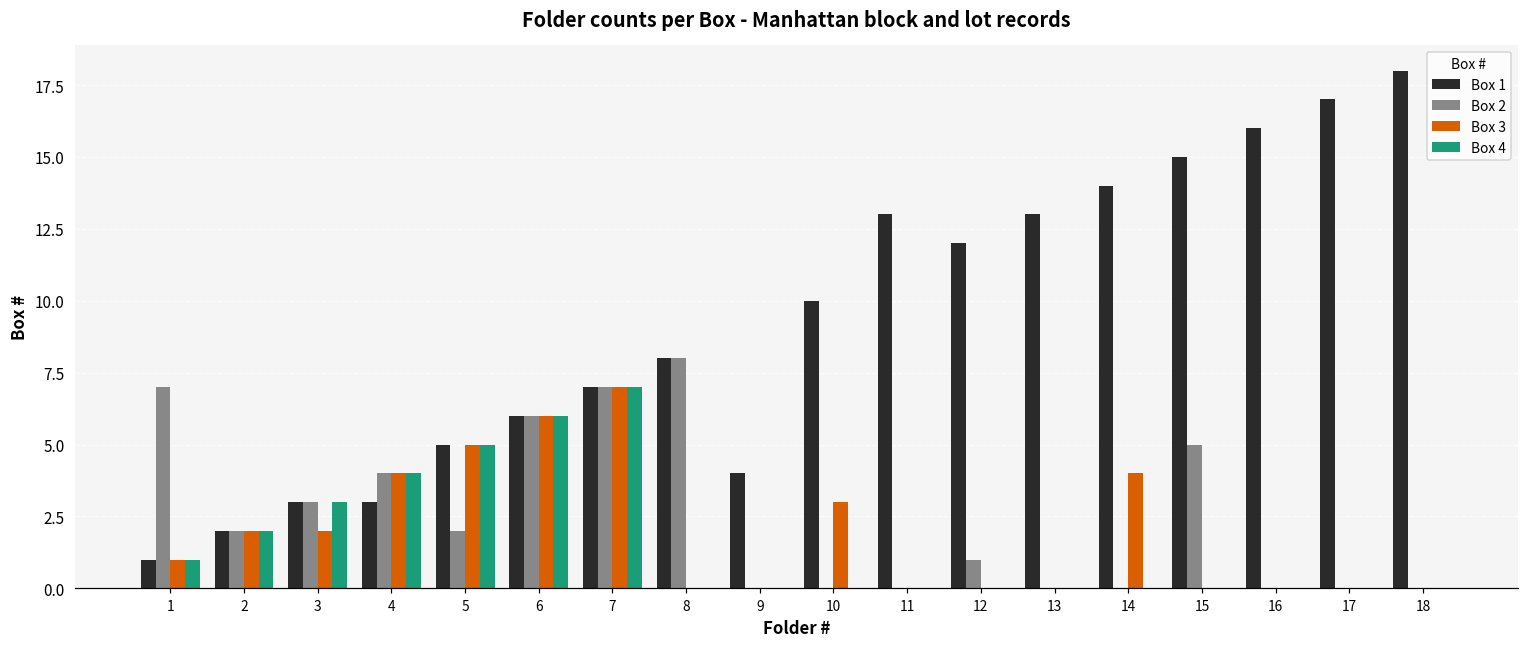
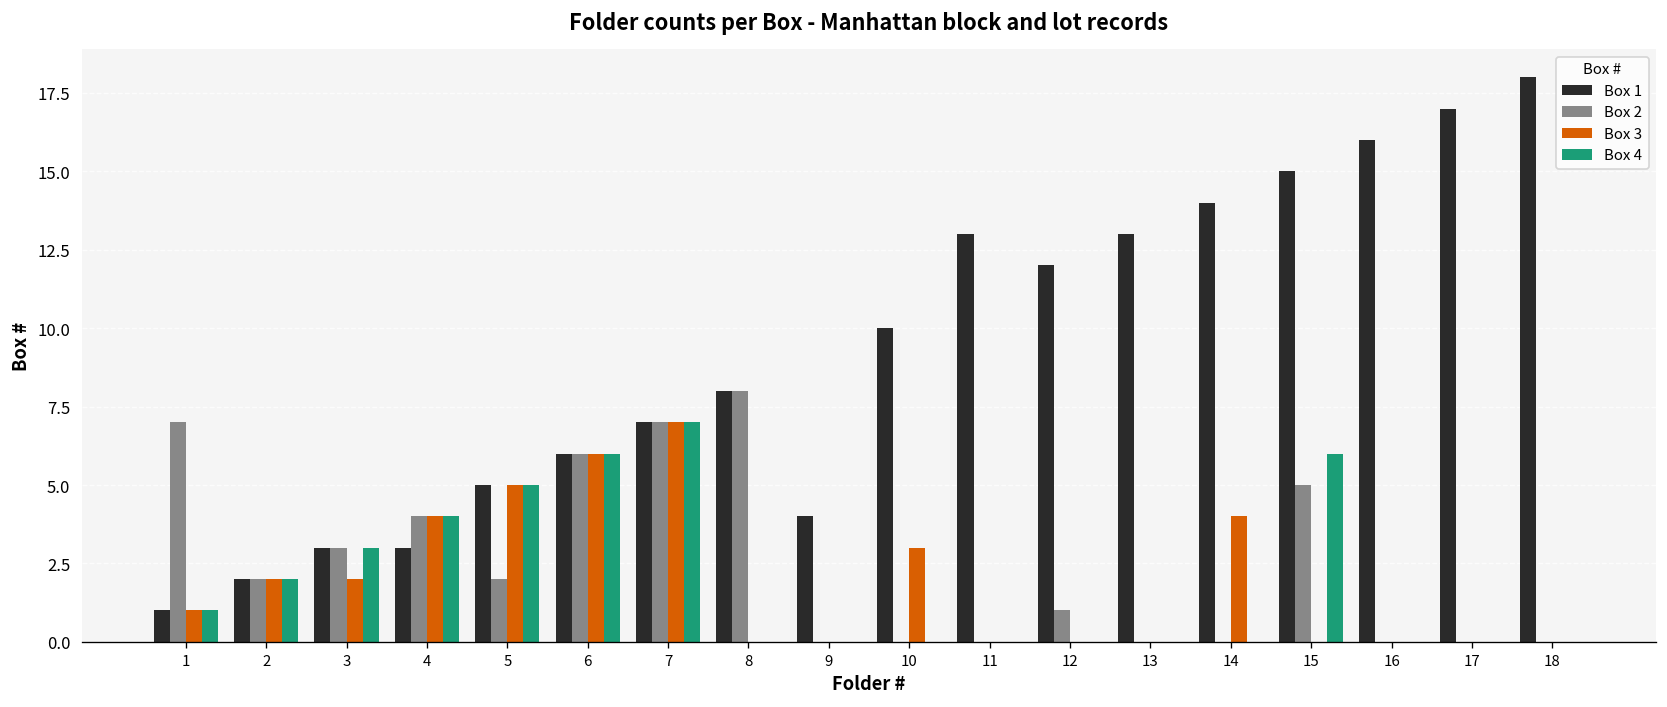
Box 4, 15: 0 -> 6
